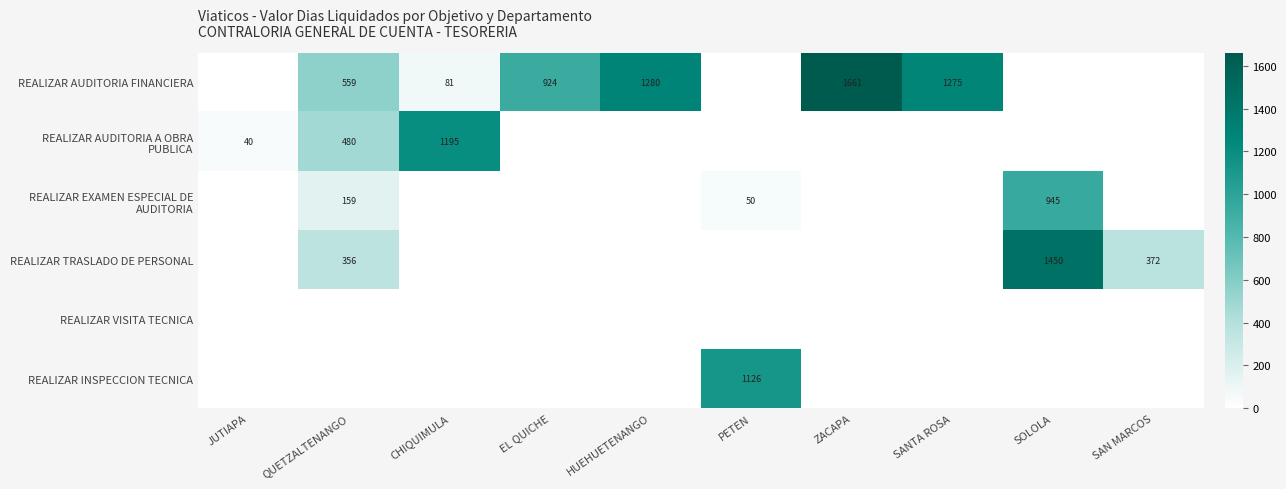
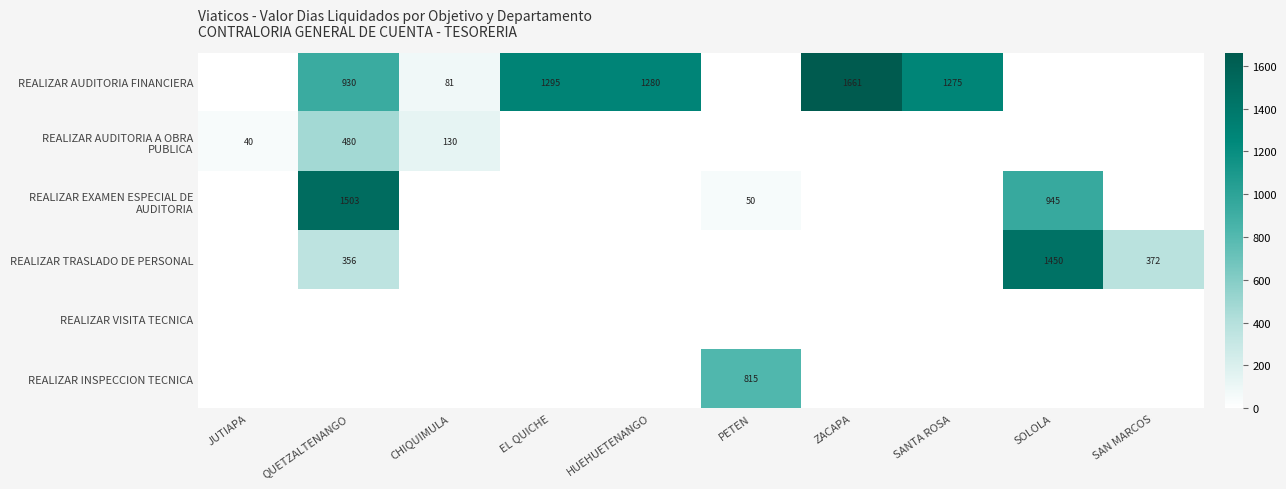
REALIZAR AUDITORIA FINANCIERA, QUETZALTENANGO: 559 -> 930
REALIZAR AUDITORIA FINANCIERA, EL QUICHE: 924 -> 1295
REALIZAR AUDITORIA A OBRA PUBLICA, CHIQUIMULA: 1195 -> 130
REALIZAR EXAMEN ESPECIAL DE AUDITORIA, QUETZALTENANGO: 159 -> 1503
REALIZAR INSPECCION TECNICA, PETEN: 1126 -> 815
